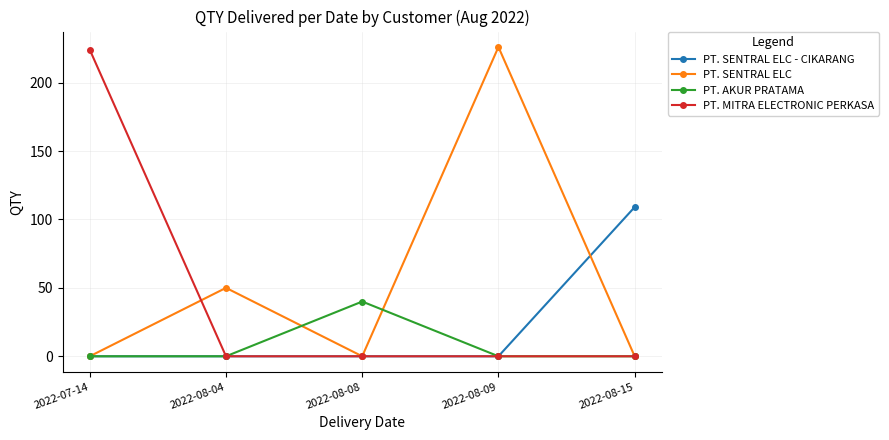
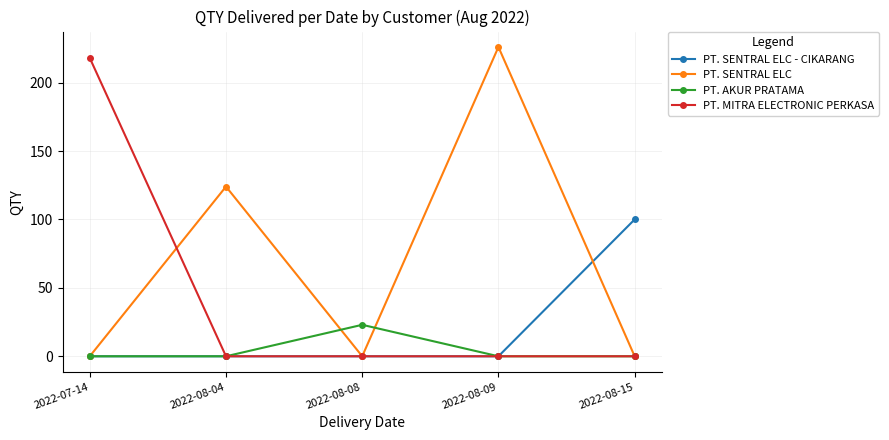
PT. MITRA ELECTRONIC PERKASA, 2022-07-14: 224 -> 218
PT. SENTRAL ELC, 2022-08-04: 50 -> 124
PT. AKUR PRATAMA, 2022-08-08: 40 -> 23
PT. SENTRAL ELC - CIKARANG, 2022-08-15: 109 -> 100
